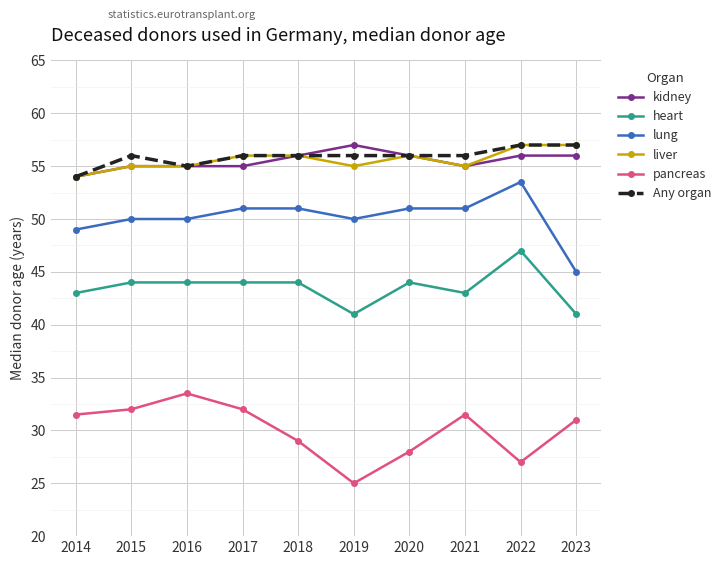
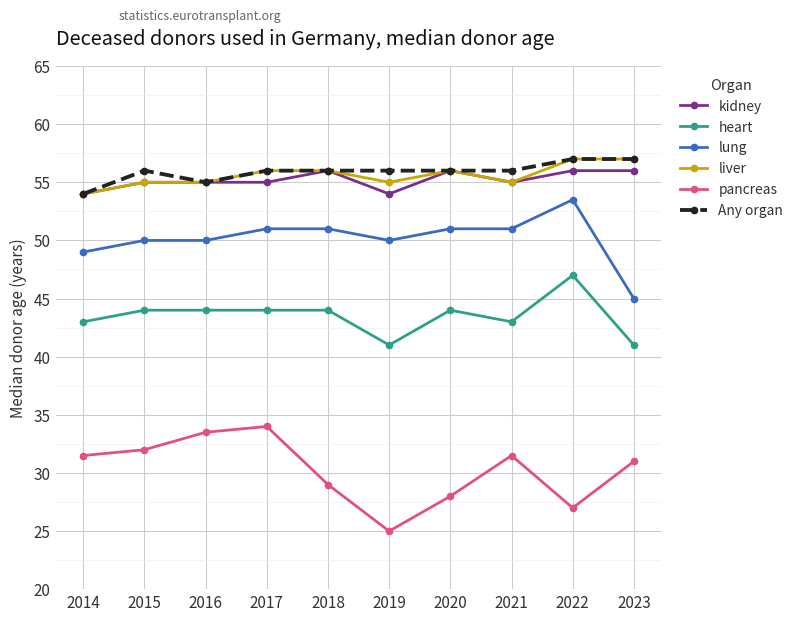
pancreas, 2017: 32 -> 34
kidney, 2019: 57 -> 54
